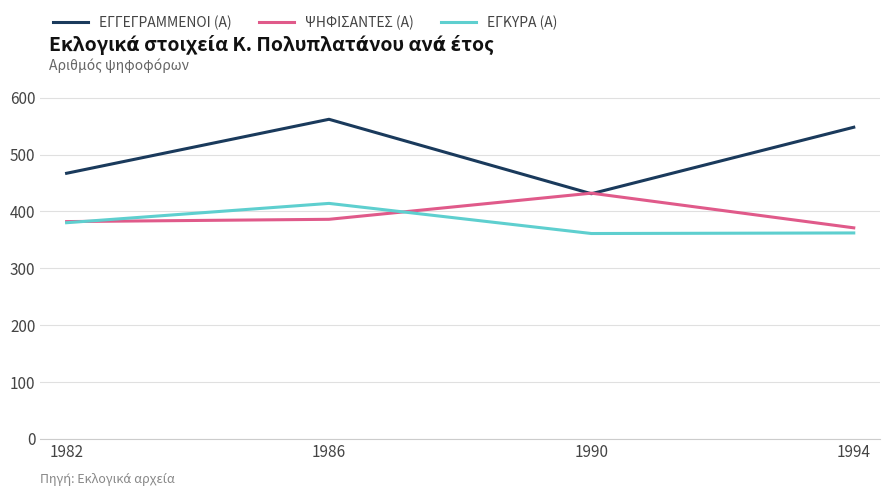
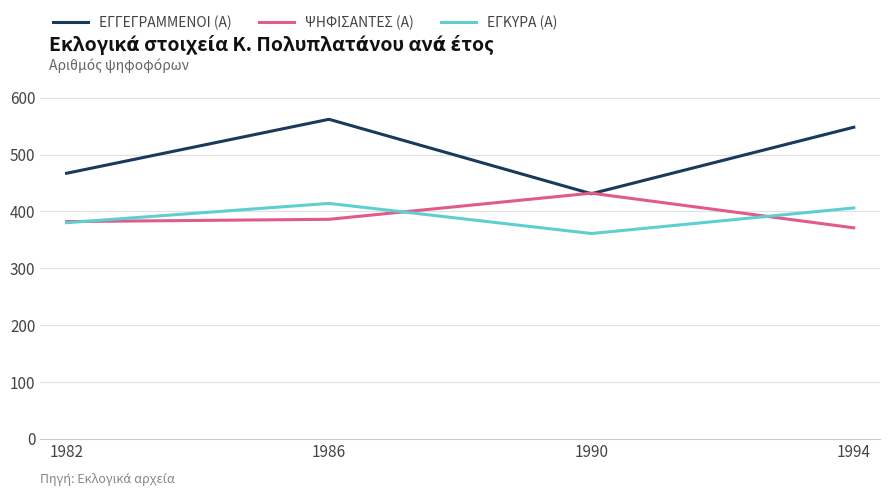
ΕΓΚΥΡΑ (Α), 1994: 360 -> 410
